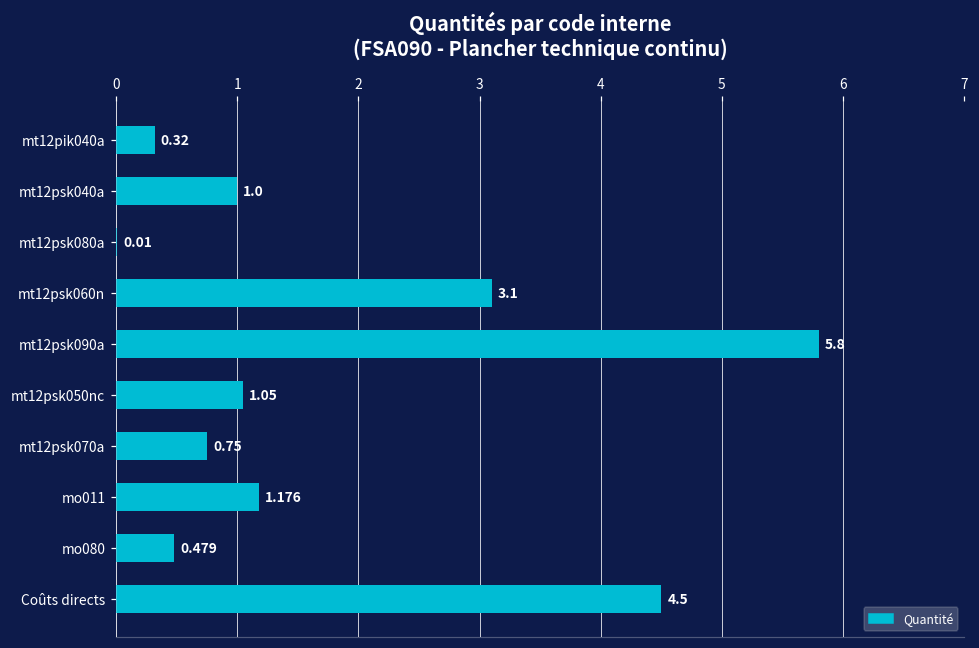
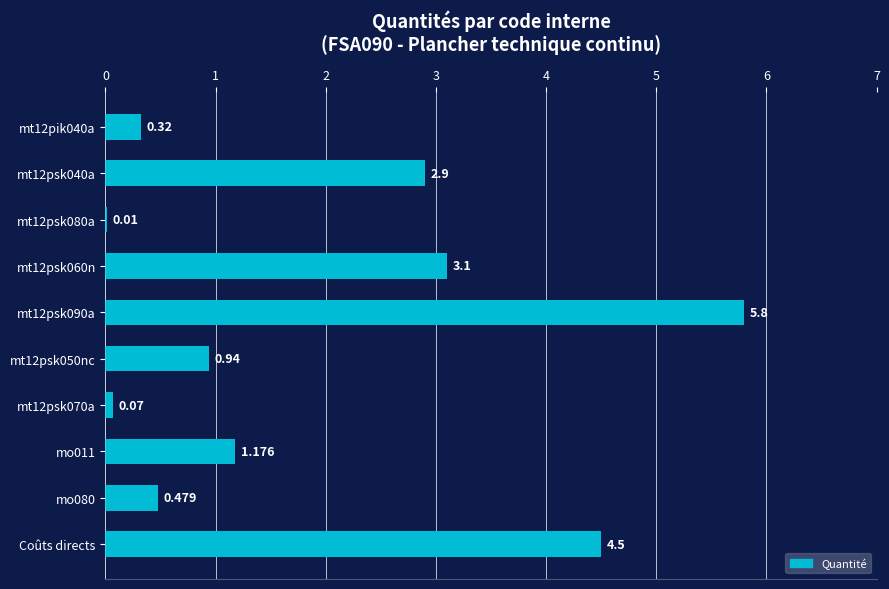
mt12psk040a: 1.0 -> 2.9
mt12psk050nc: 1.05 -> 0.94
mt12psk070a: 0.75 -> 0.07
